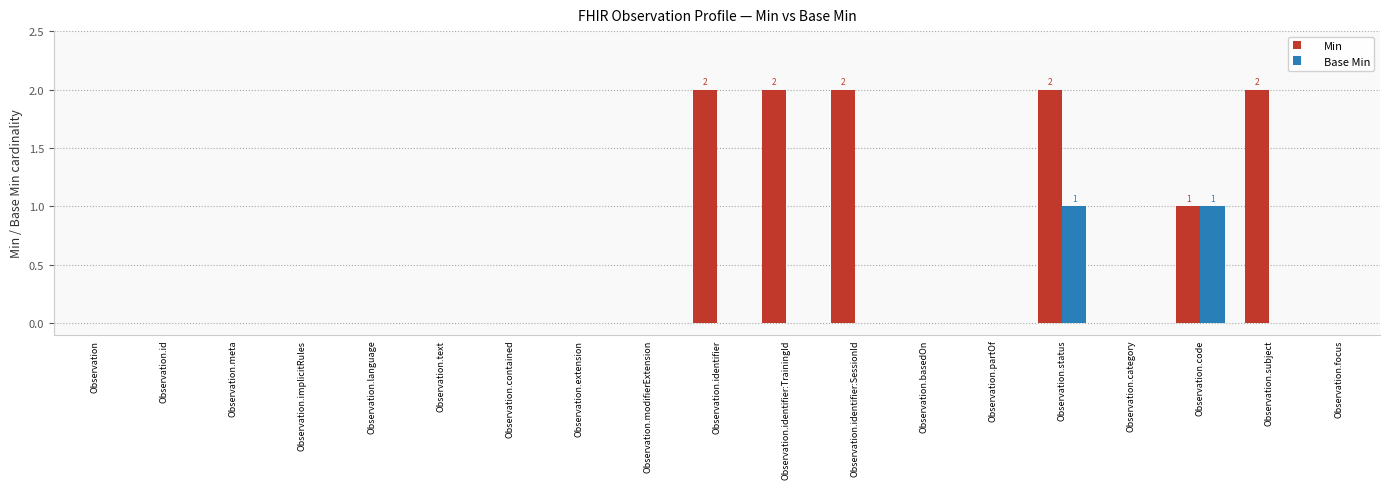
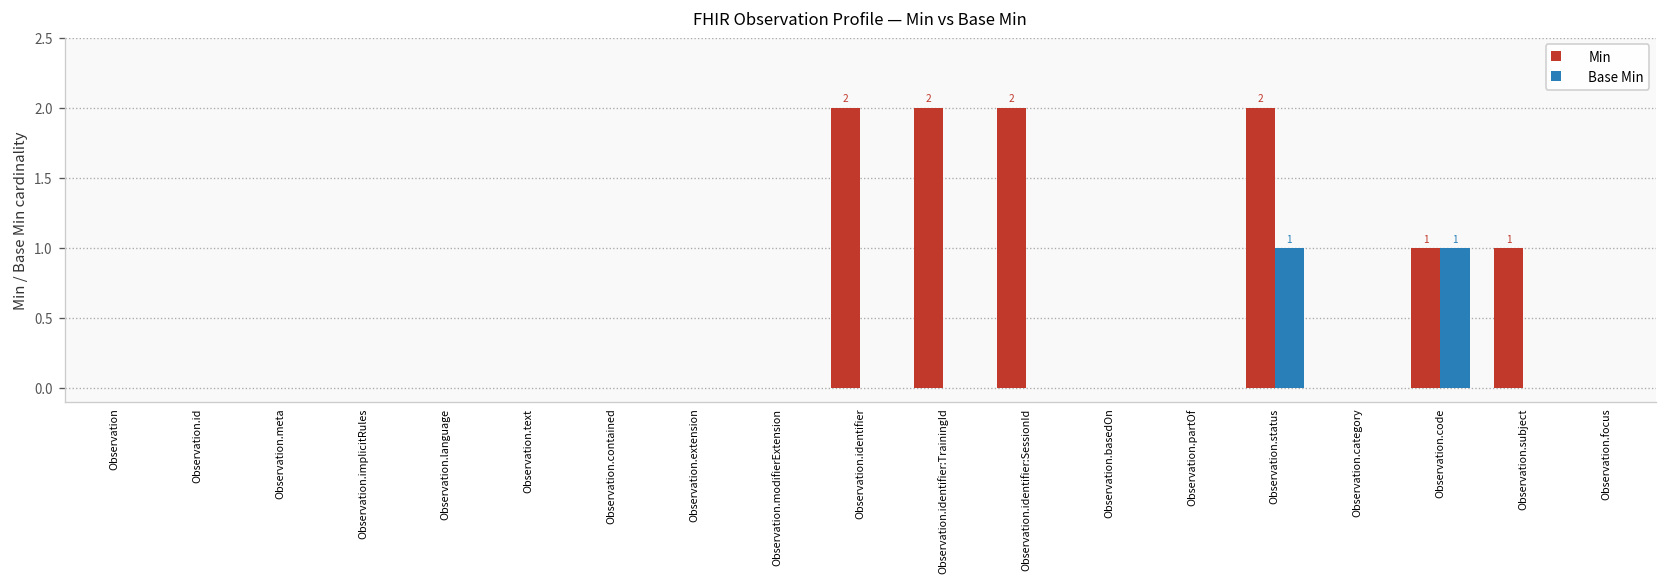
Min, Observation.subject: 2 -> 1
